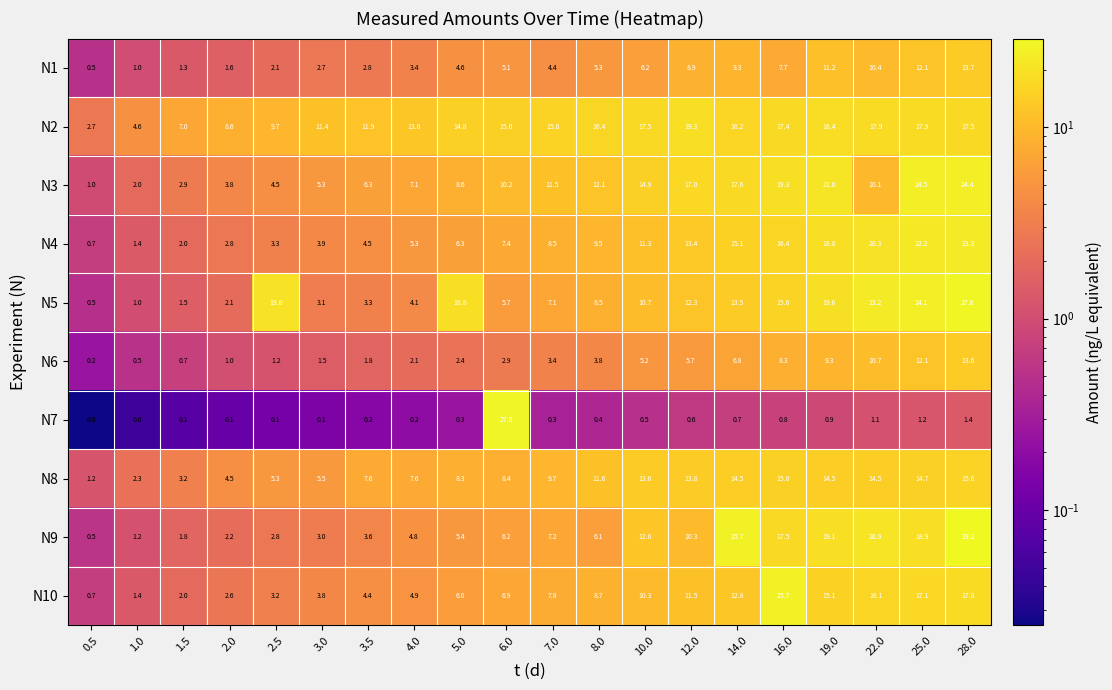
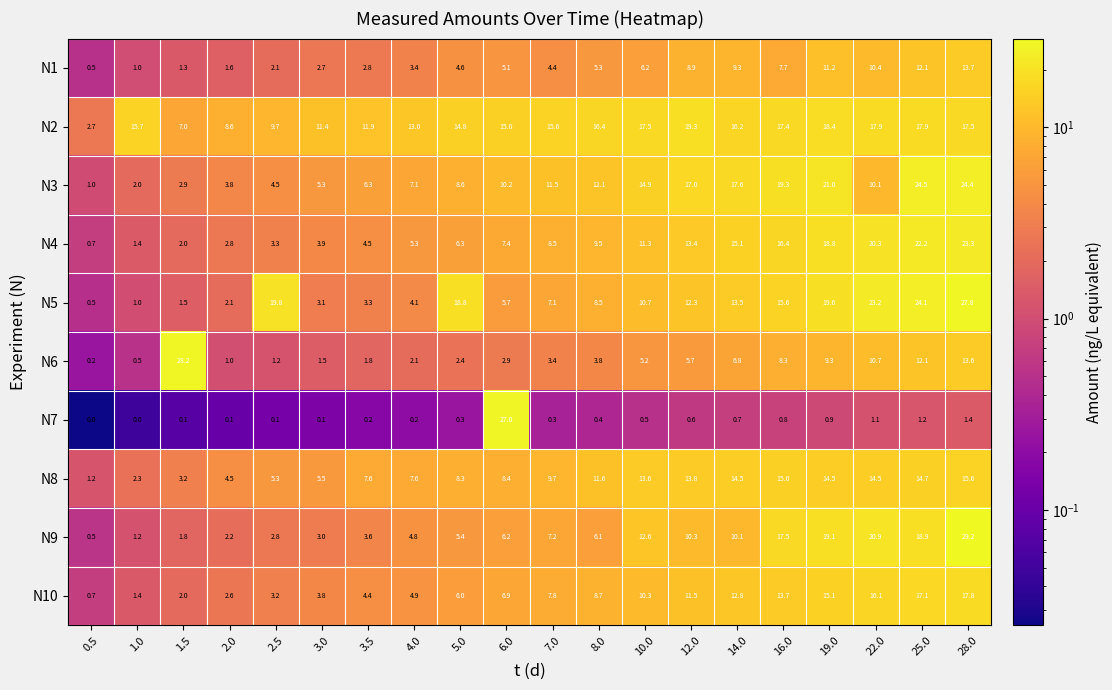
N2, 1.0: 4.6 -> 15.7
N6, 1.5: 0.7 -> 28.2
N9, 14.0: 25.7 -> 10.1
N10, 16.0: 25.7 -> 13.7
